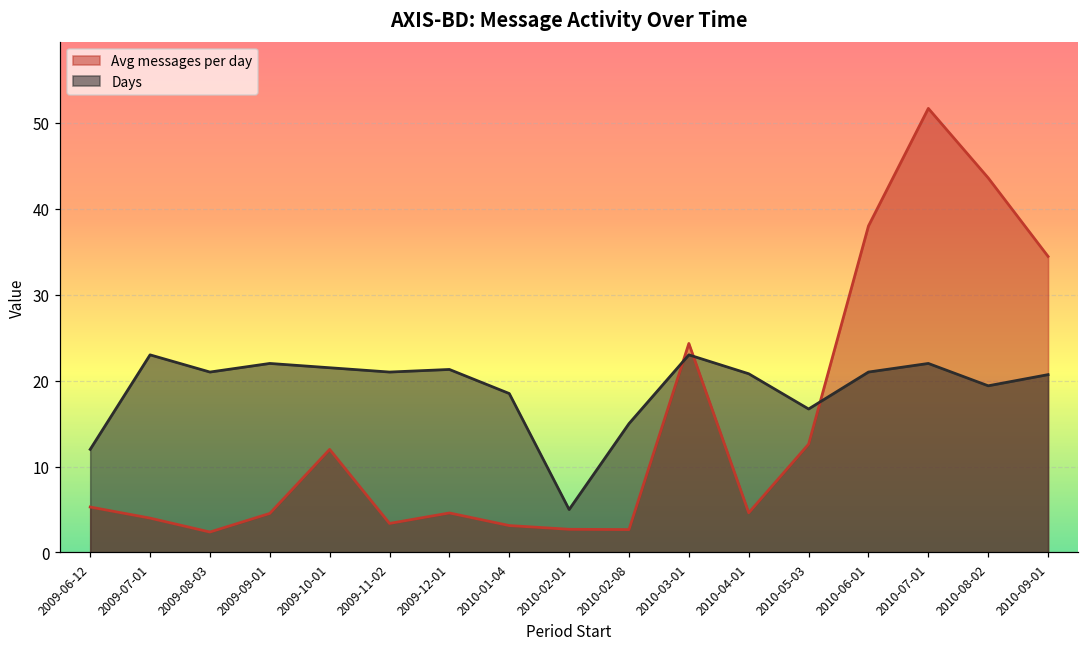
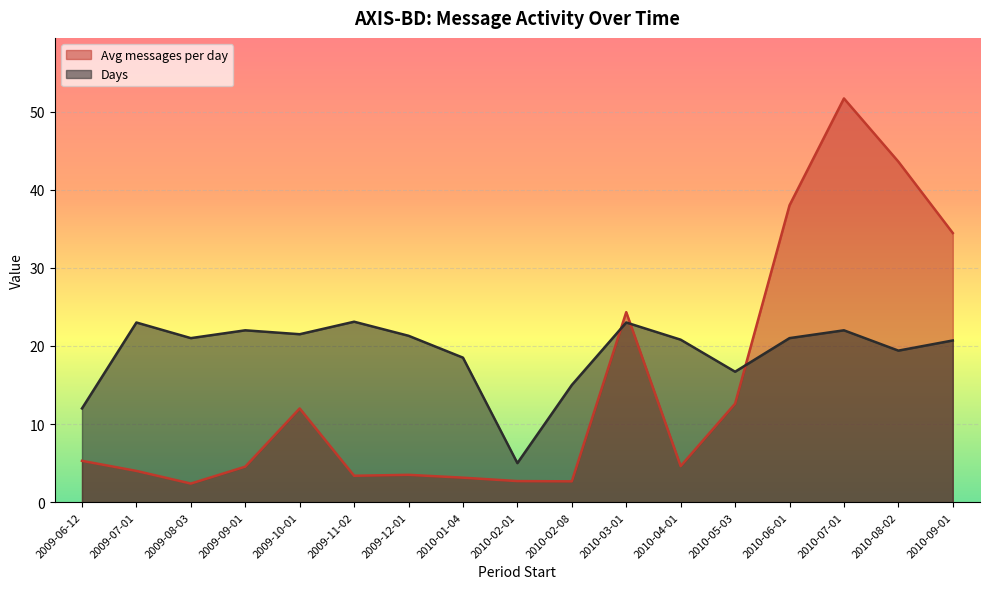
Days, 2009-11-02: 21 -> 23
Avg messages per day, 2009-12-01: 5 -> 4
